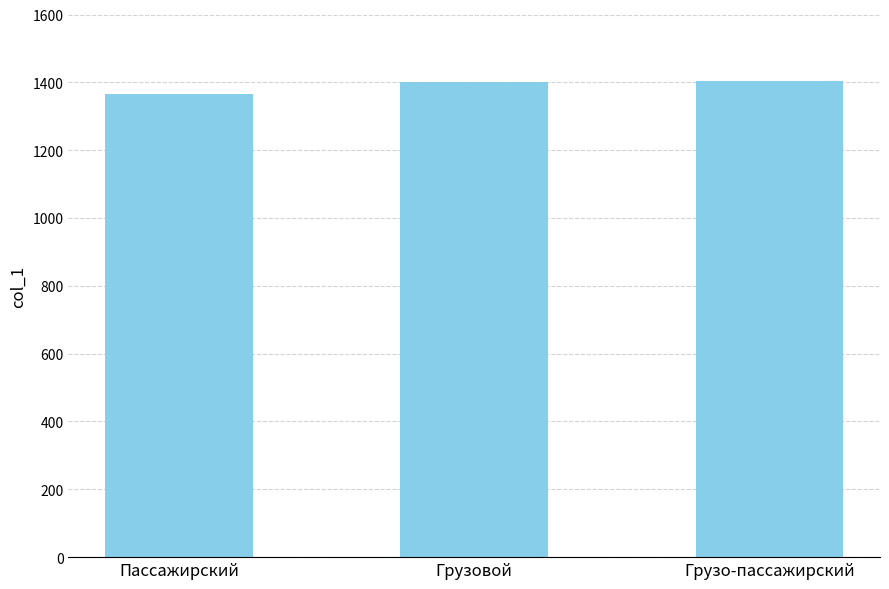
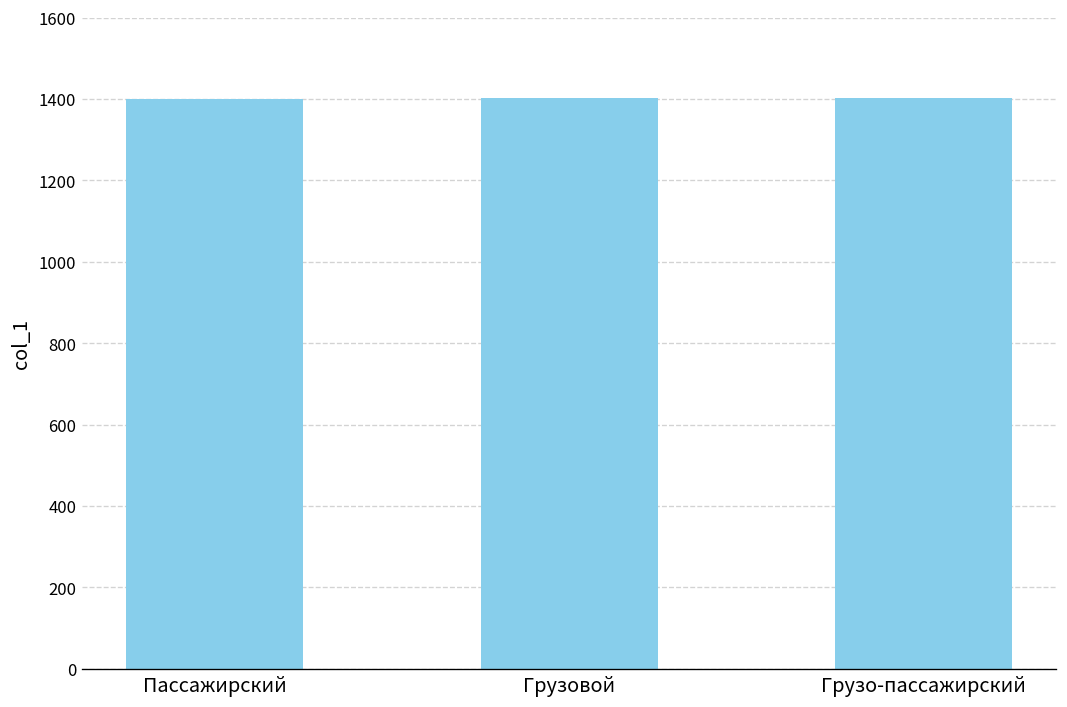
Пассажирский: 1370 -> 1400
